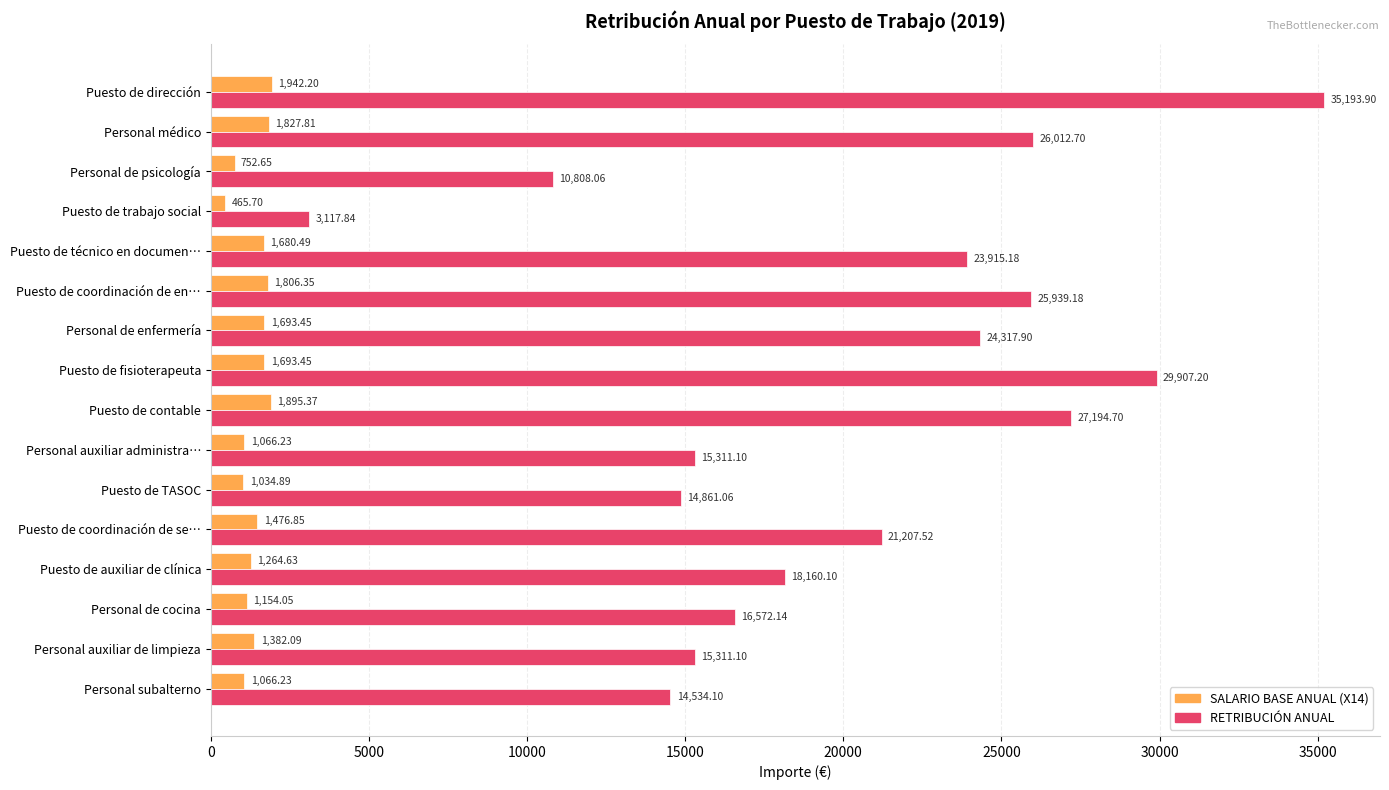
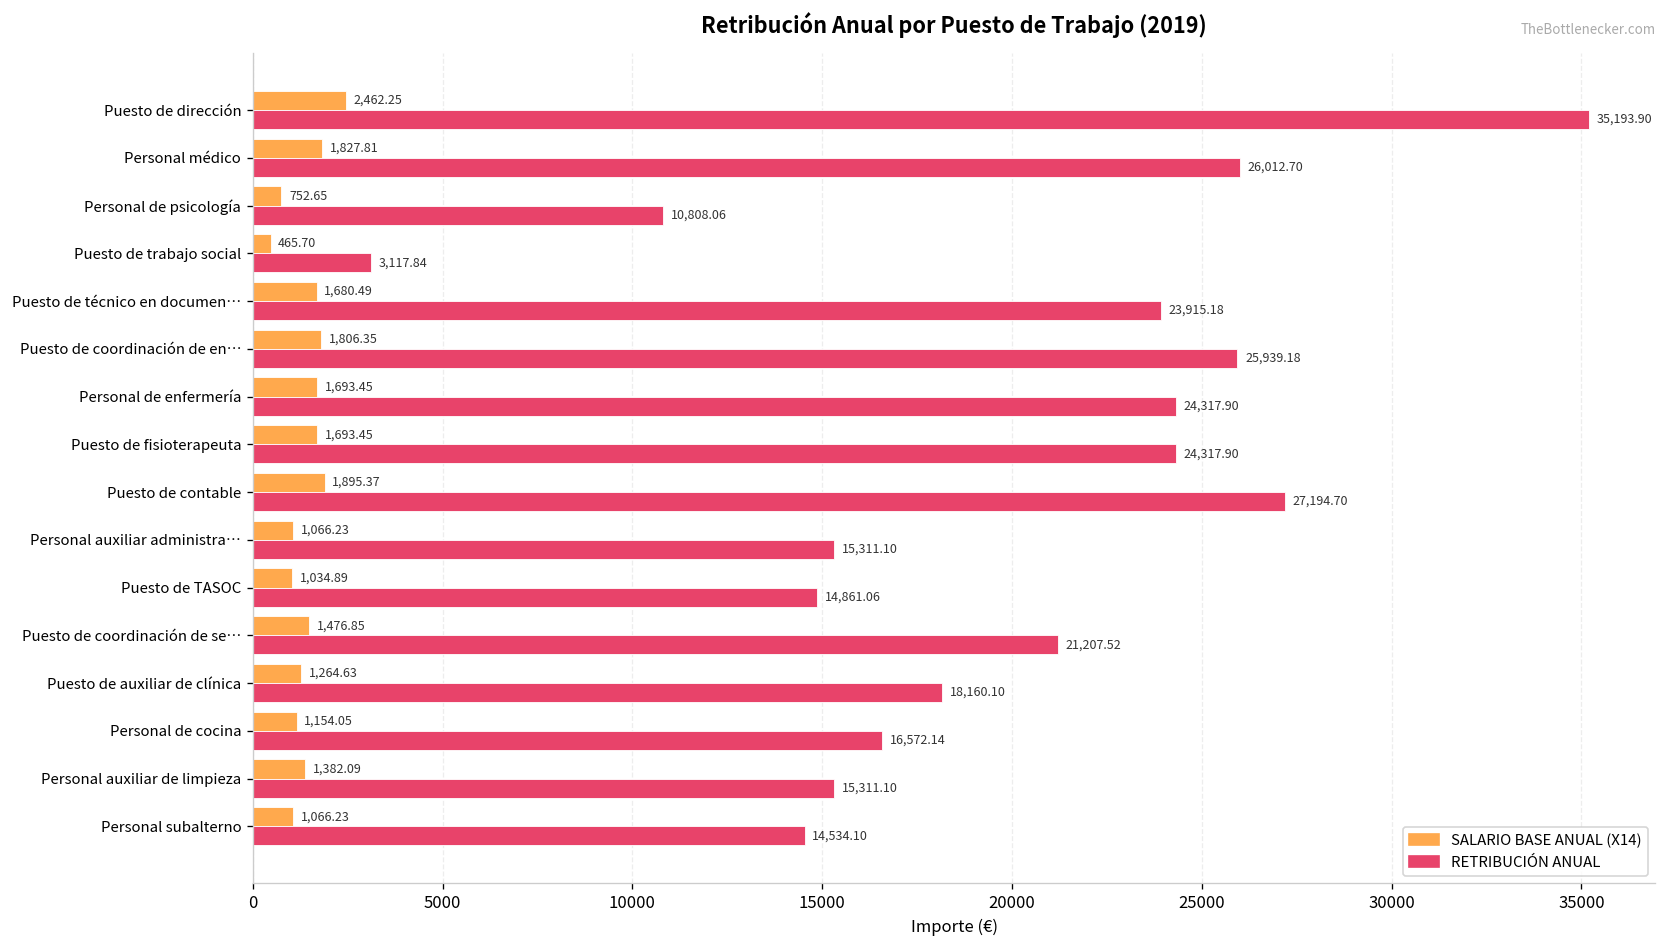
SALARIO BASE ANUAL (X14), Puesto de dirección: 1,942.20 -> 2,462.25
RETRIBUCIÓN ANUAL, Puesto de fisioterapeuta: 29,907.20 -> 24,317.90
